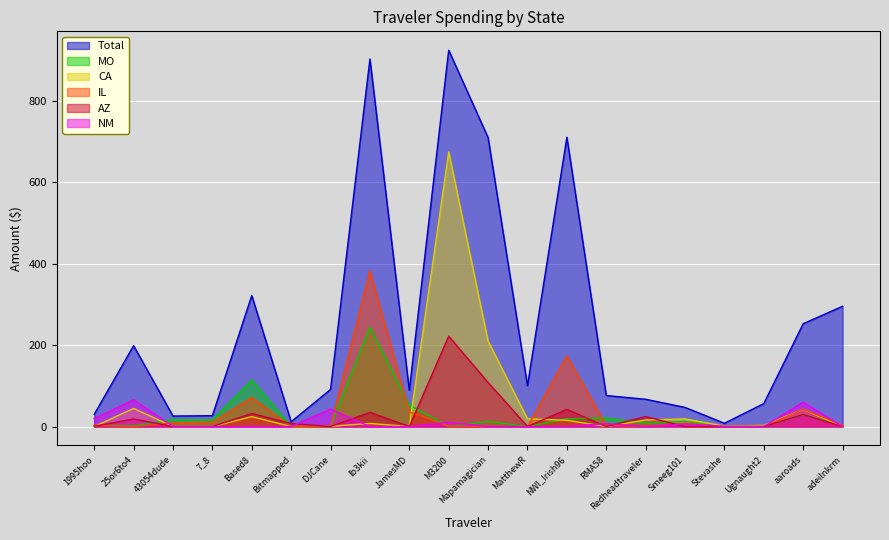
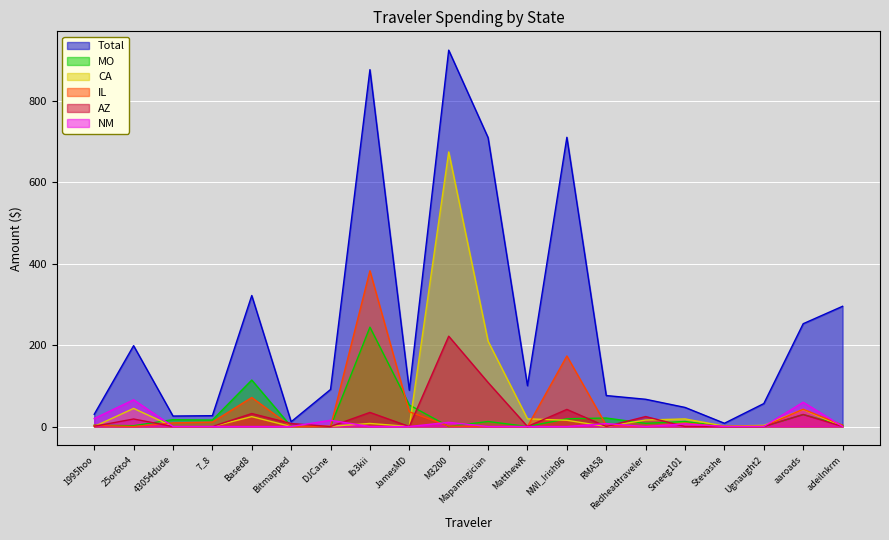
NM, DJCane: 40 -> 20
Total, Ib3kii: 900 -> 880
